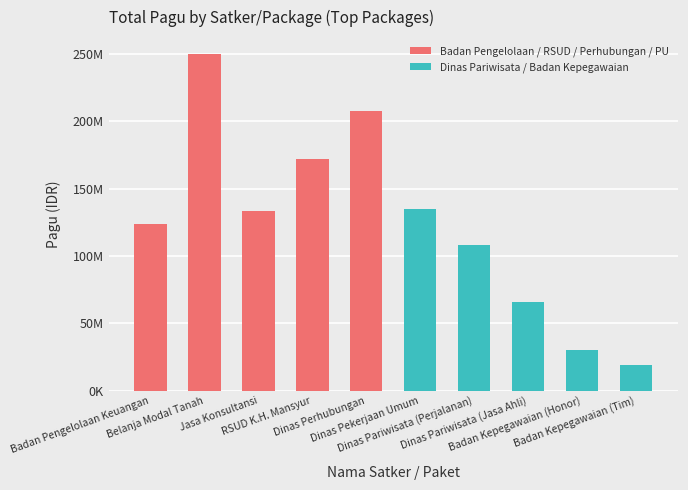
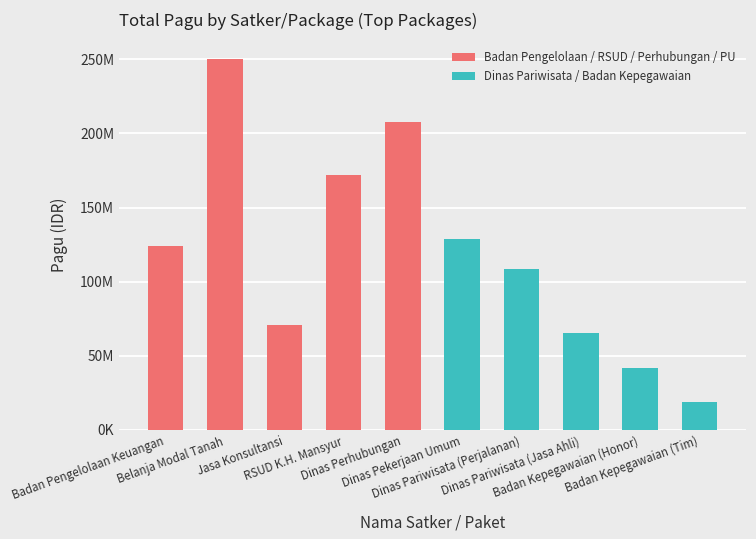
Jasa Konsultansi: 133000000 -> 71000000
Dinas Pekerjaan Umum: 135000000 -> 129000000
Badan Kepegawaian (Honor): 30000000 -> 42000000
